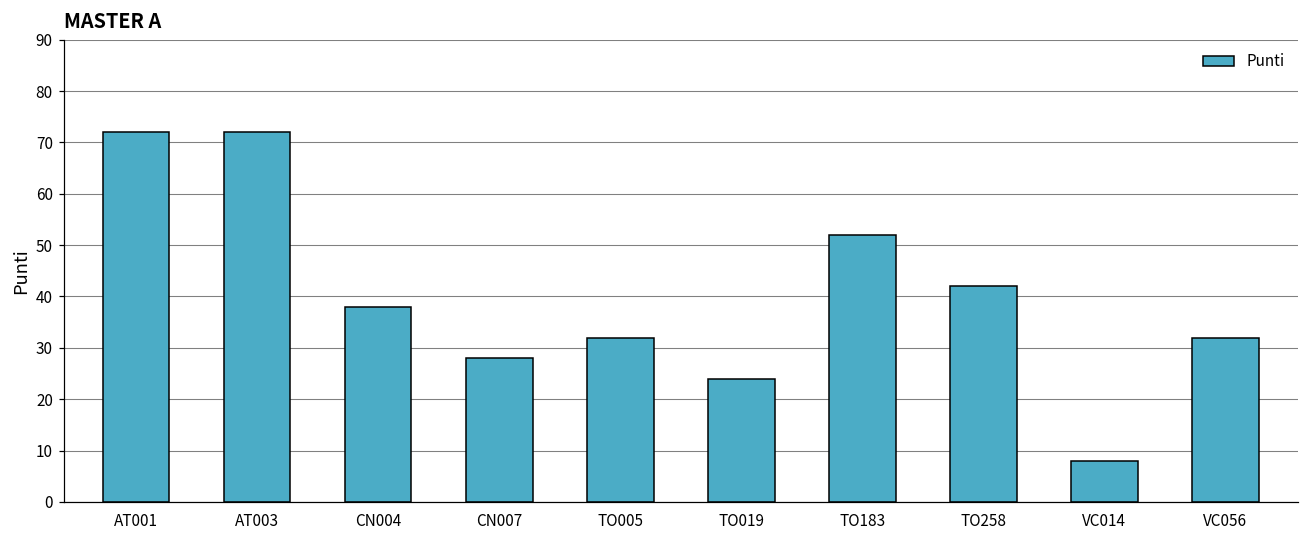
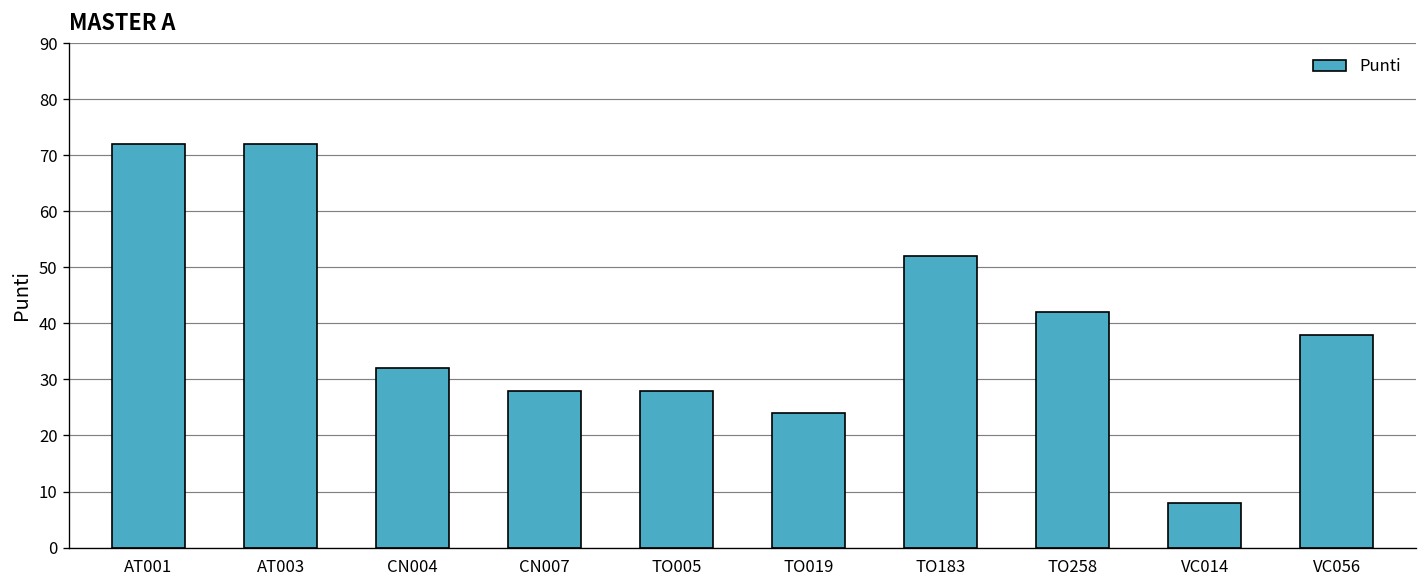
CN004: 38 -> 32
TO005: 32 -> 28
VC056: 32 -> 38
